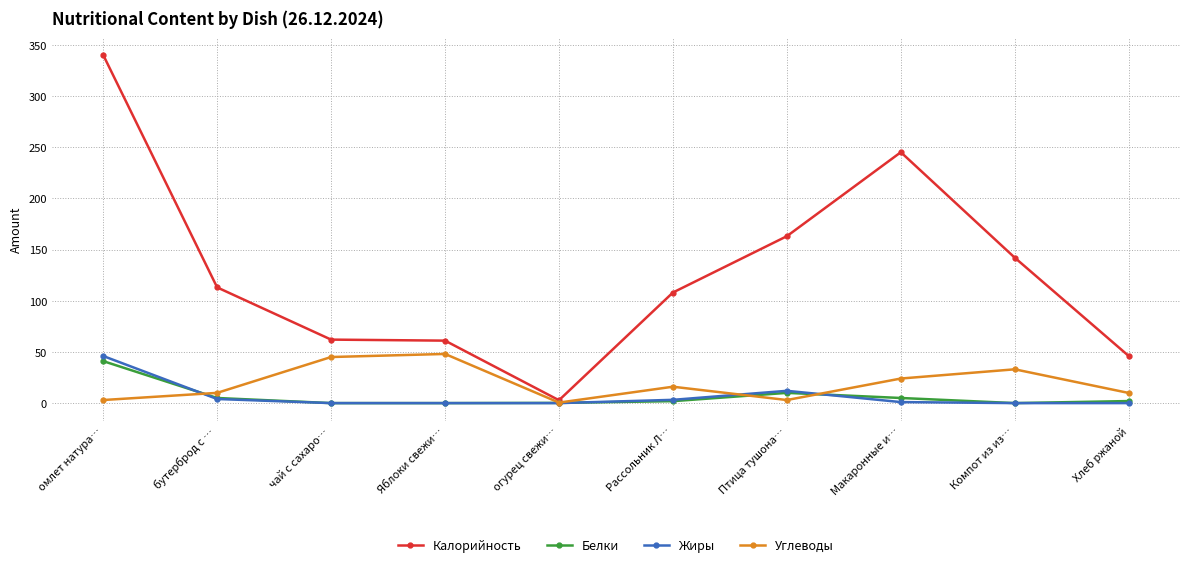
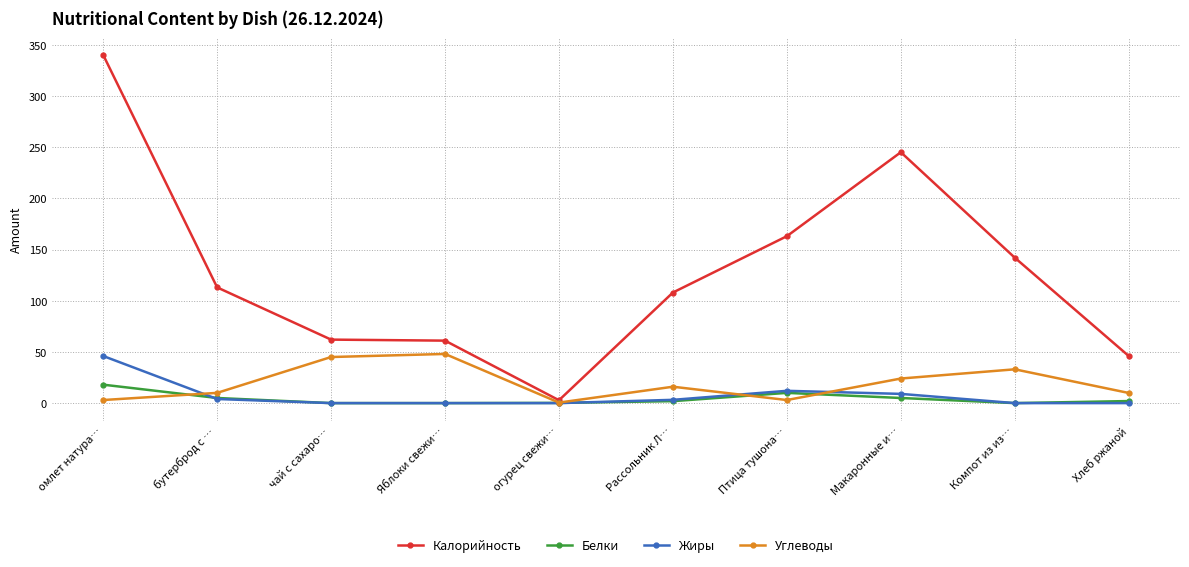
Белки, омлет натура…: 41 -> 18
Жиры, Макаронные и…: 1 -> 9
